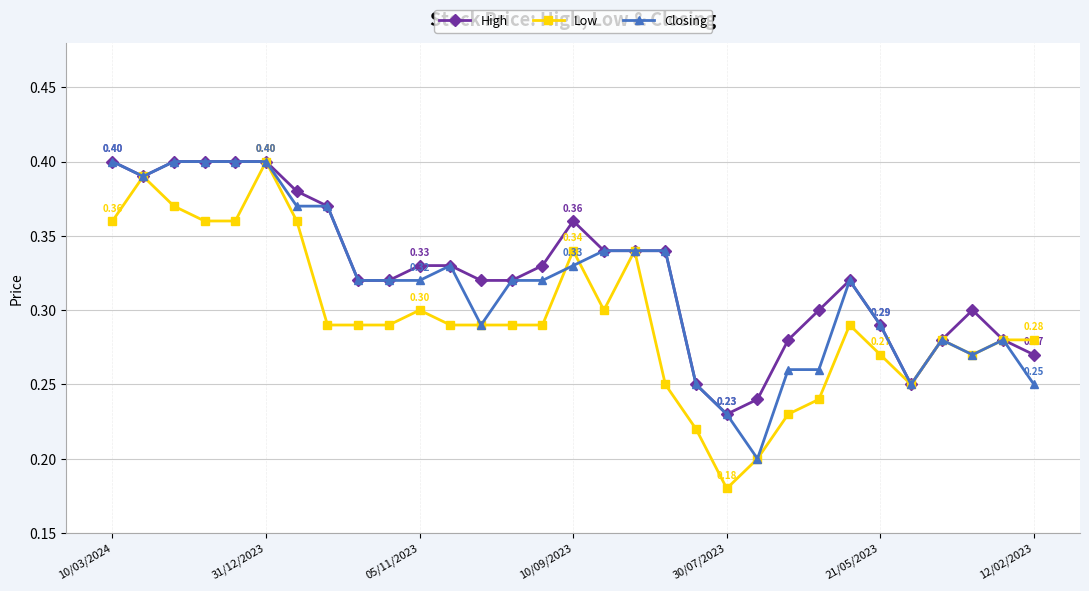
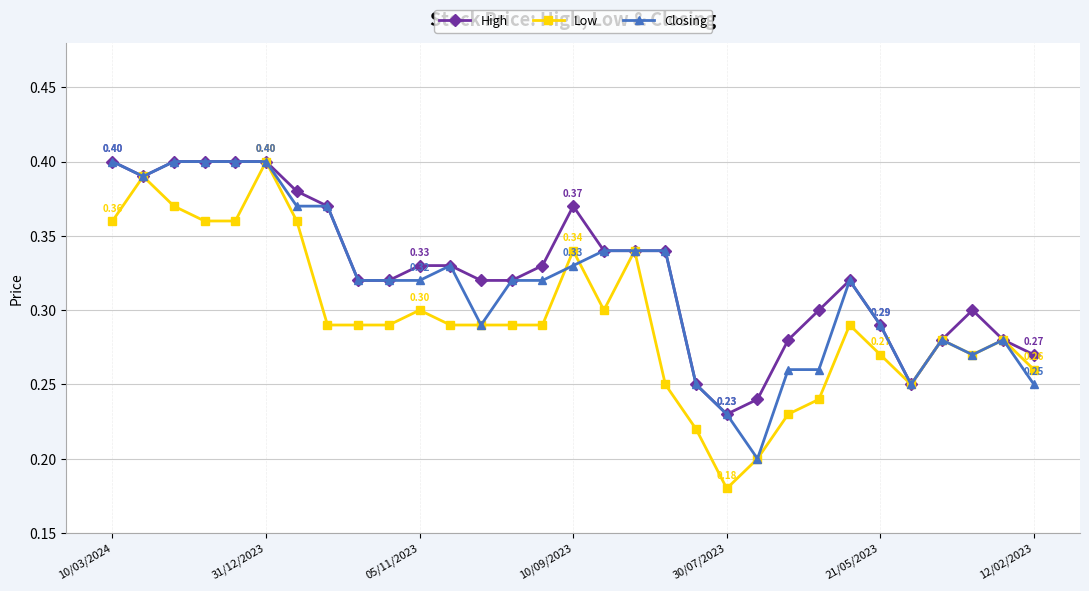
High, 10/09/2023: 0.36 -> 0.37
Low, 12/02/2023: 0.28 -> 0.26
